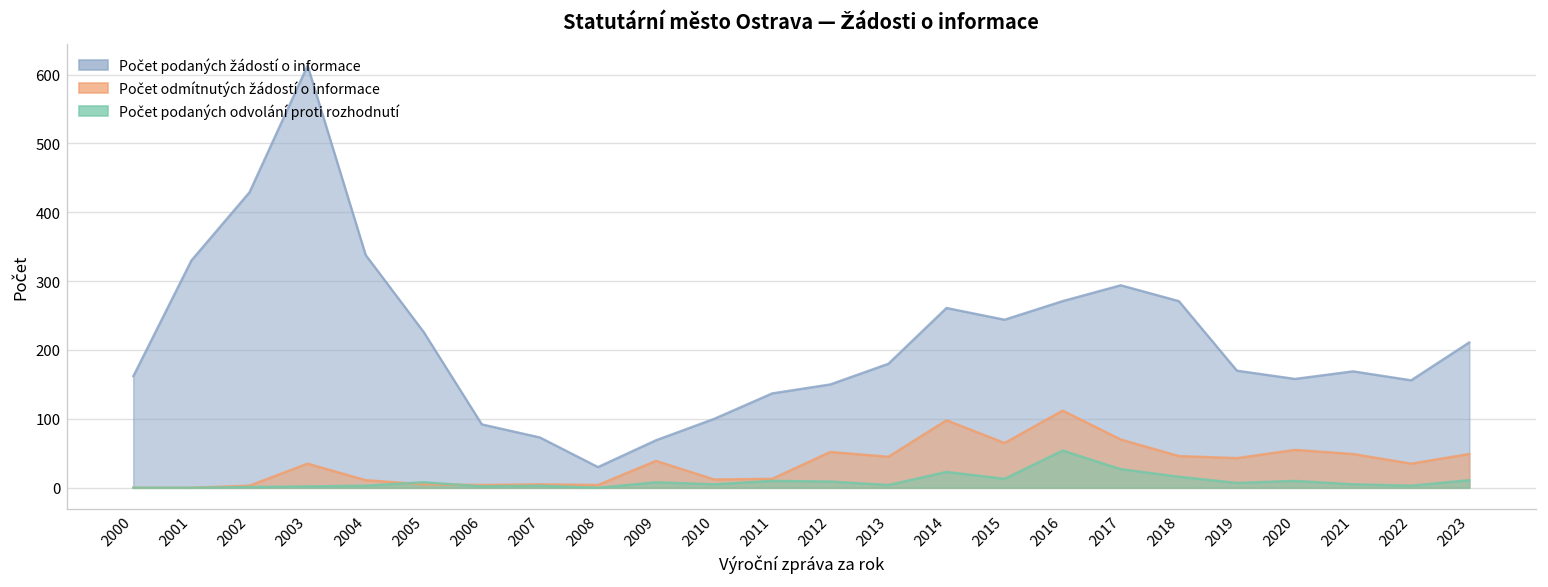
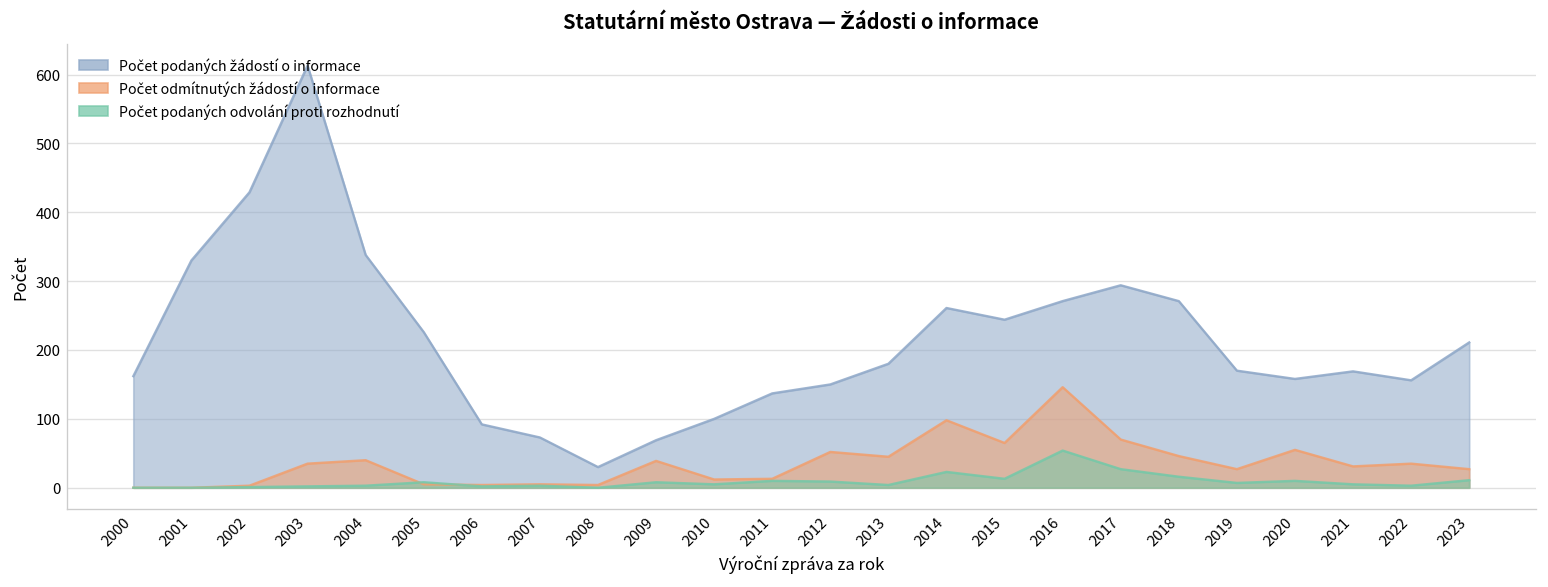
Počet odmítnutých žádostí o informace, 2004: 10 -> 40
Počet odmítnutých žádostí o informace, 2016: 110 -> 150
Počet odmítnutých žádostí o informace, 2019: 40 -> 30
Počet odmítnutých žádostí o informace, 2021: 50 -> 30
Počet odmítnutých žádostí o informace, 2023: 50 -> 30
